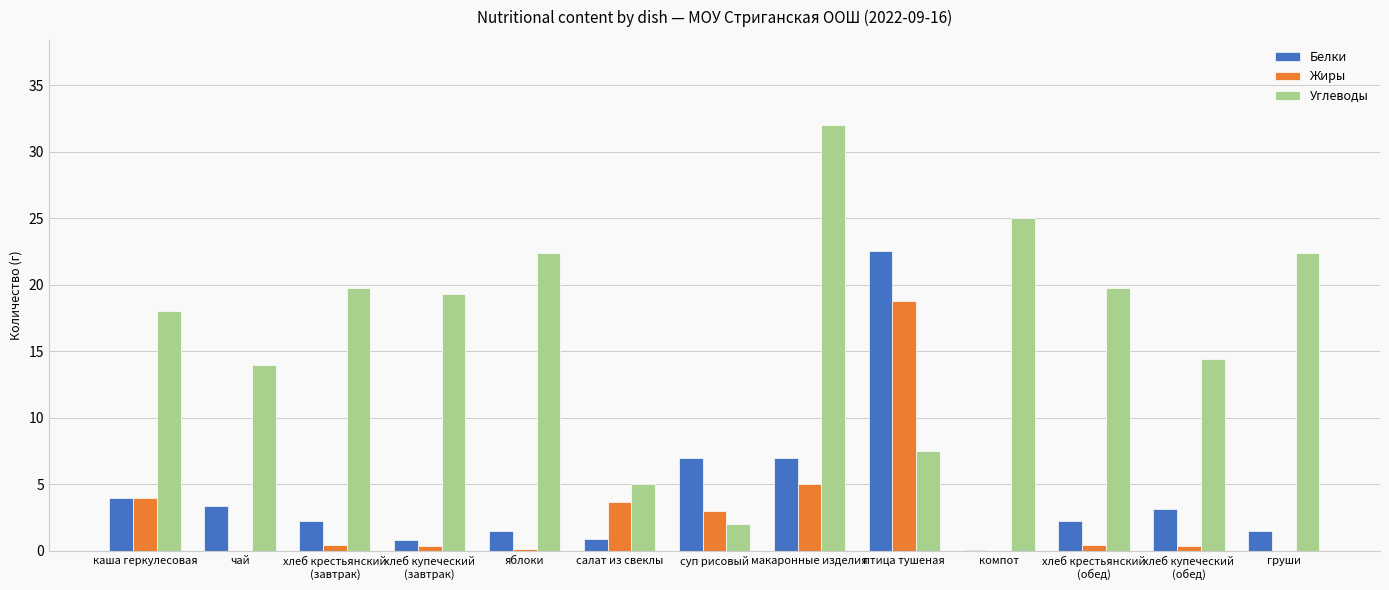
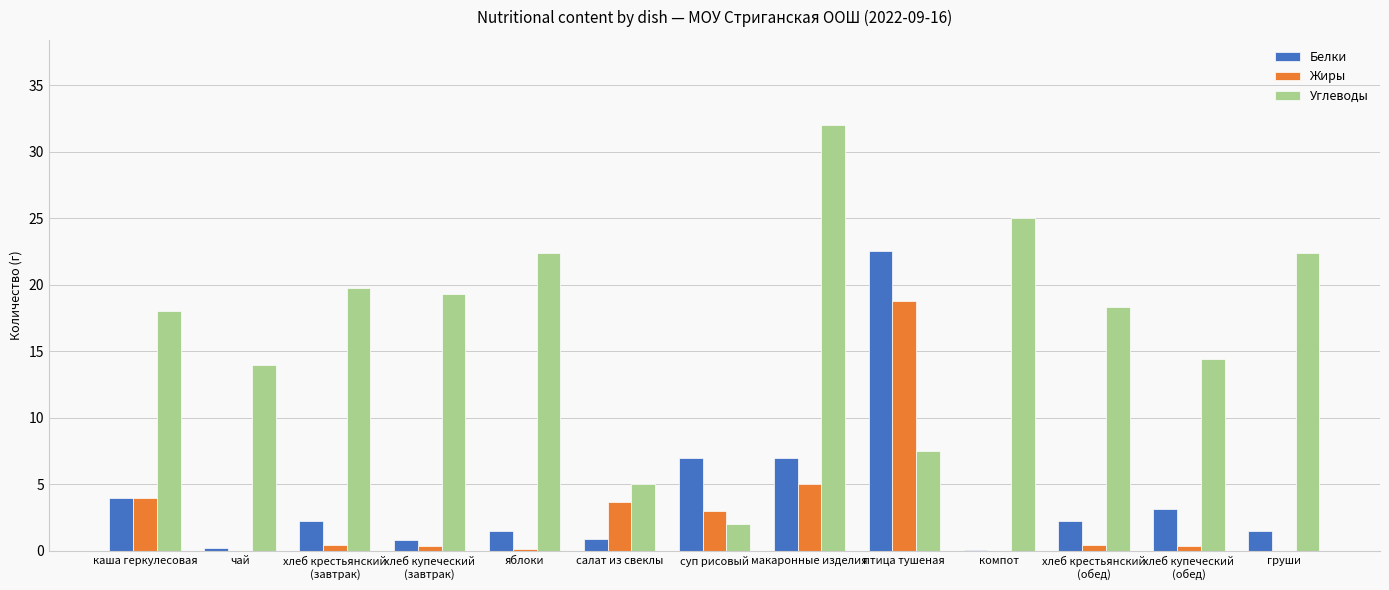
Белки, чай: 3.4 -> 0.2
Углеводы, хлеб крестьянский (обед): 19.8 -> 18.3
